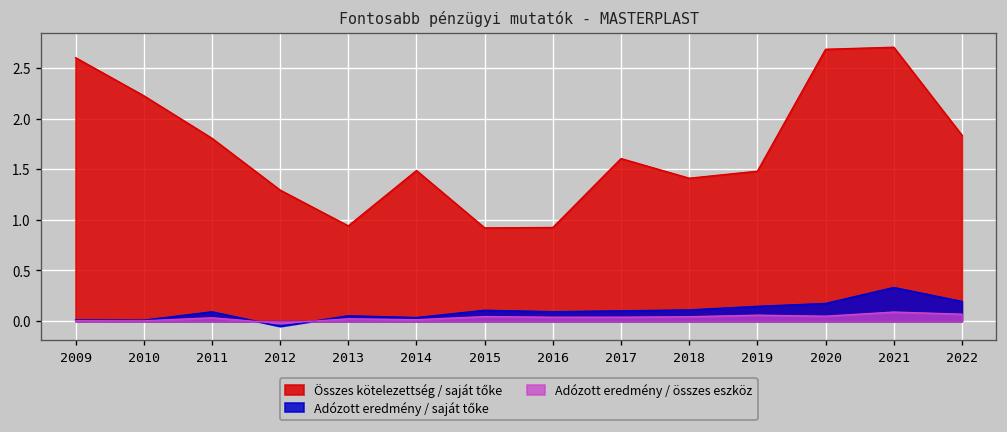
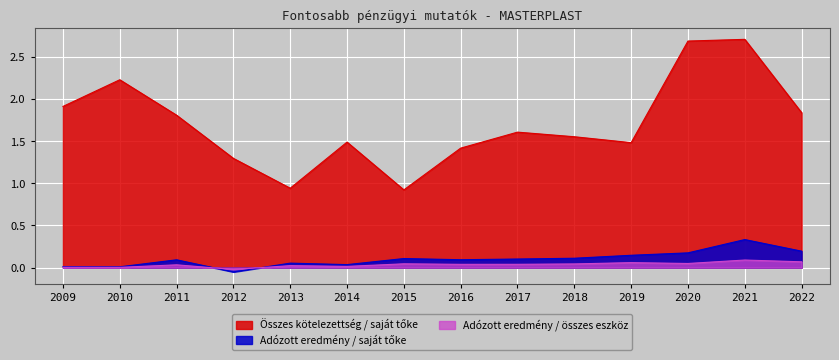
Összes kötelezettség / saját tőke, 2009: 2.6 -> 1.9
Összes kötelezettség / saját tőke, 2016: 0.9 -> 1.4
Összes kötelezettség / saját tőke, 2018: 1.4 -> 1.6
